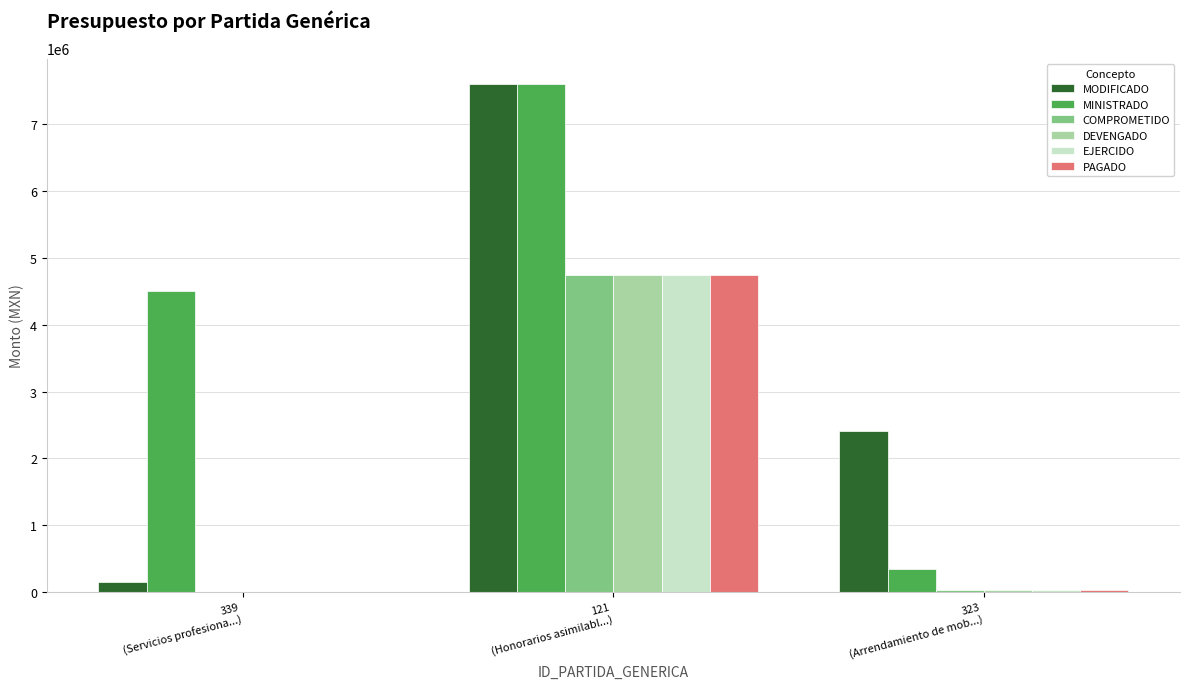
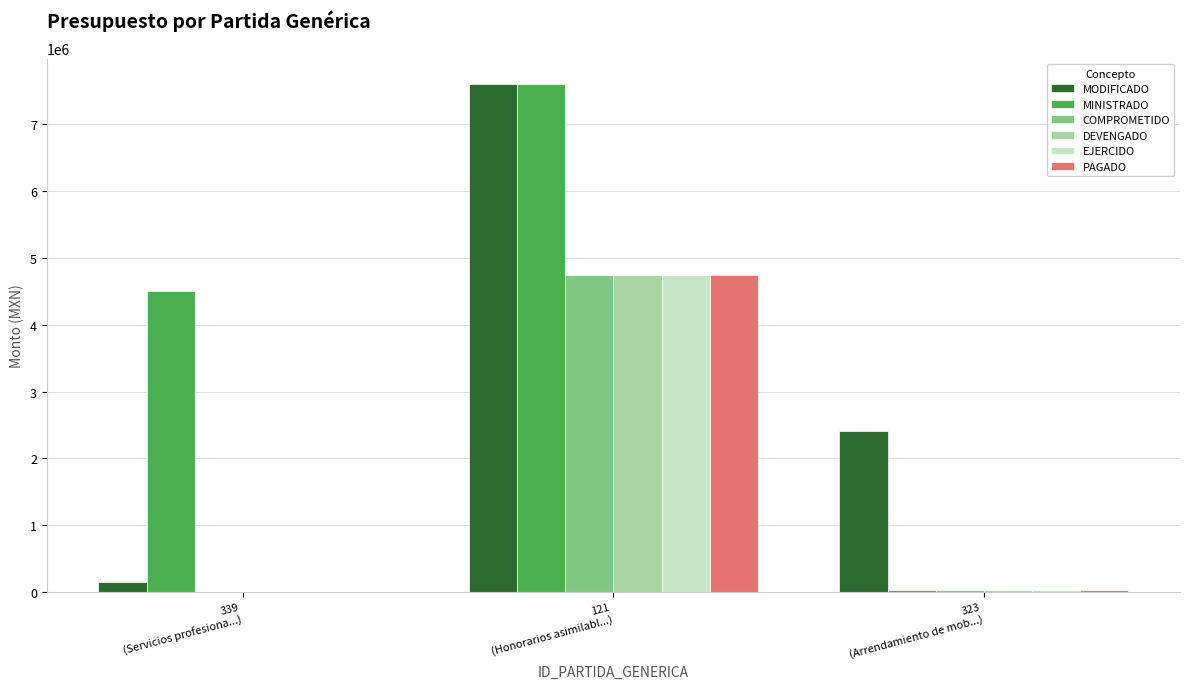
MINISTRADO, 323 (Arrendamiento de mob...): 300000 -> 0
